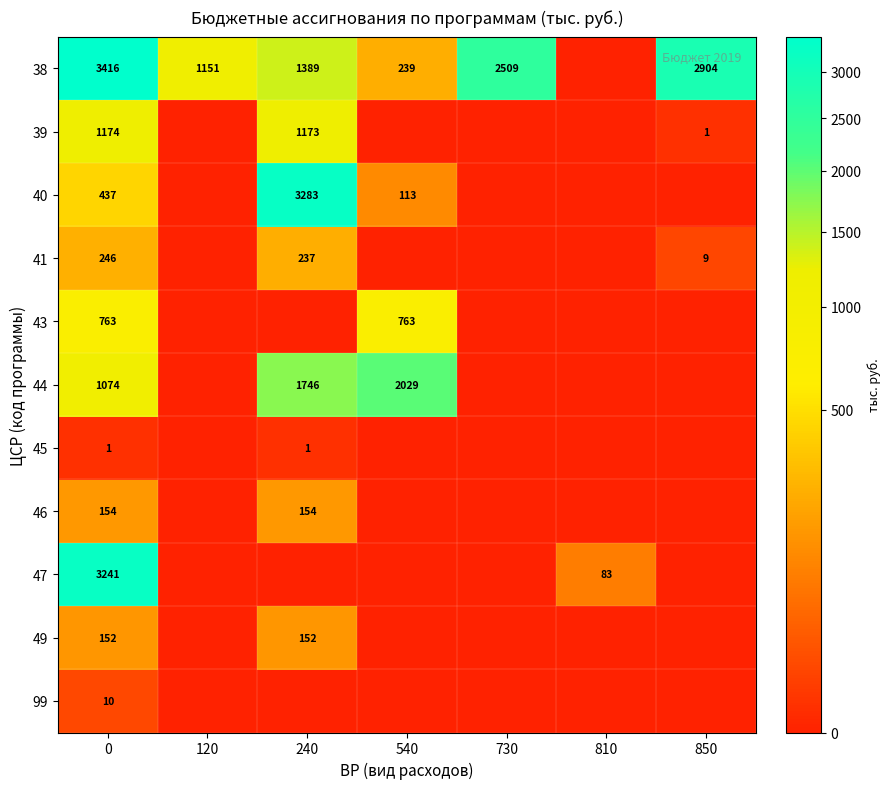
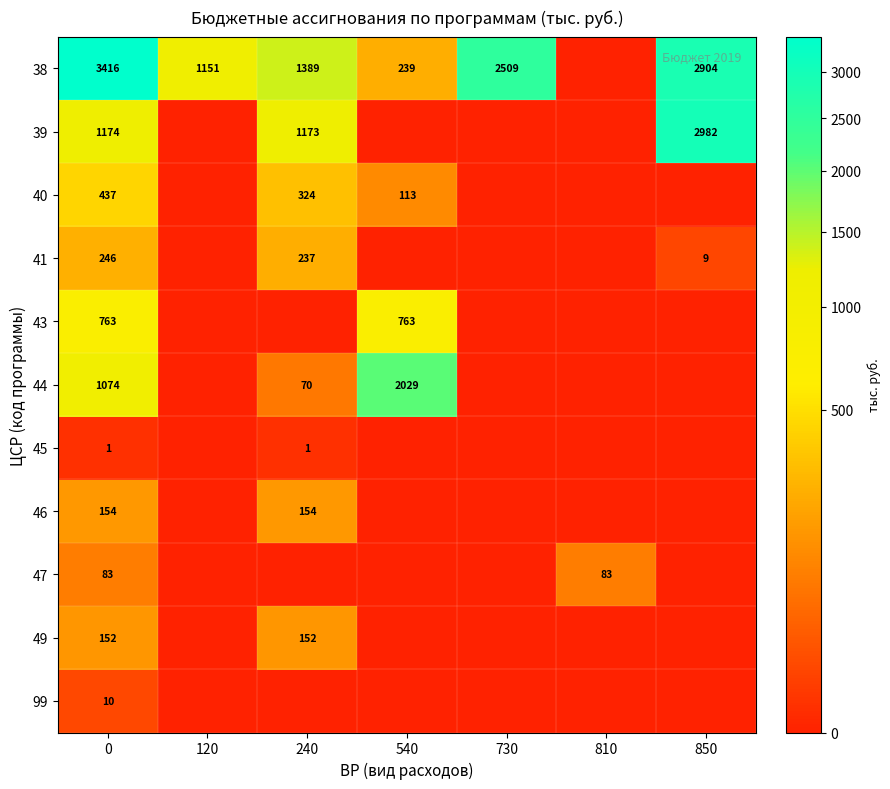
39, 850: 1 -> 2982
40, 240: 3283 -> 324
44, 240: 1746 -> 70
47, 0: 3241 -> 83
